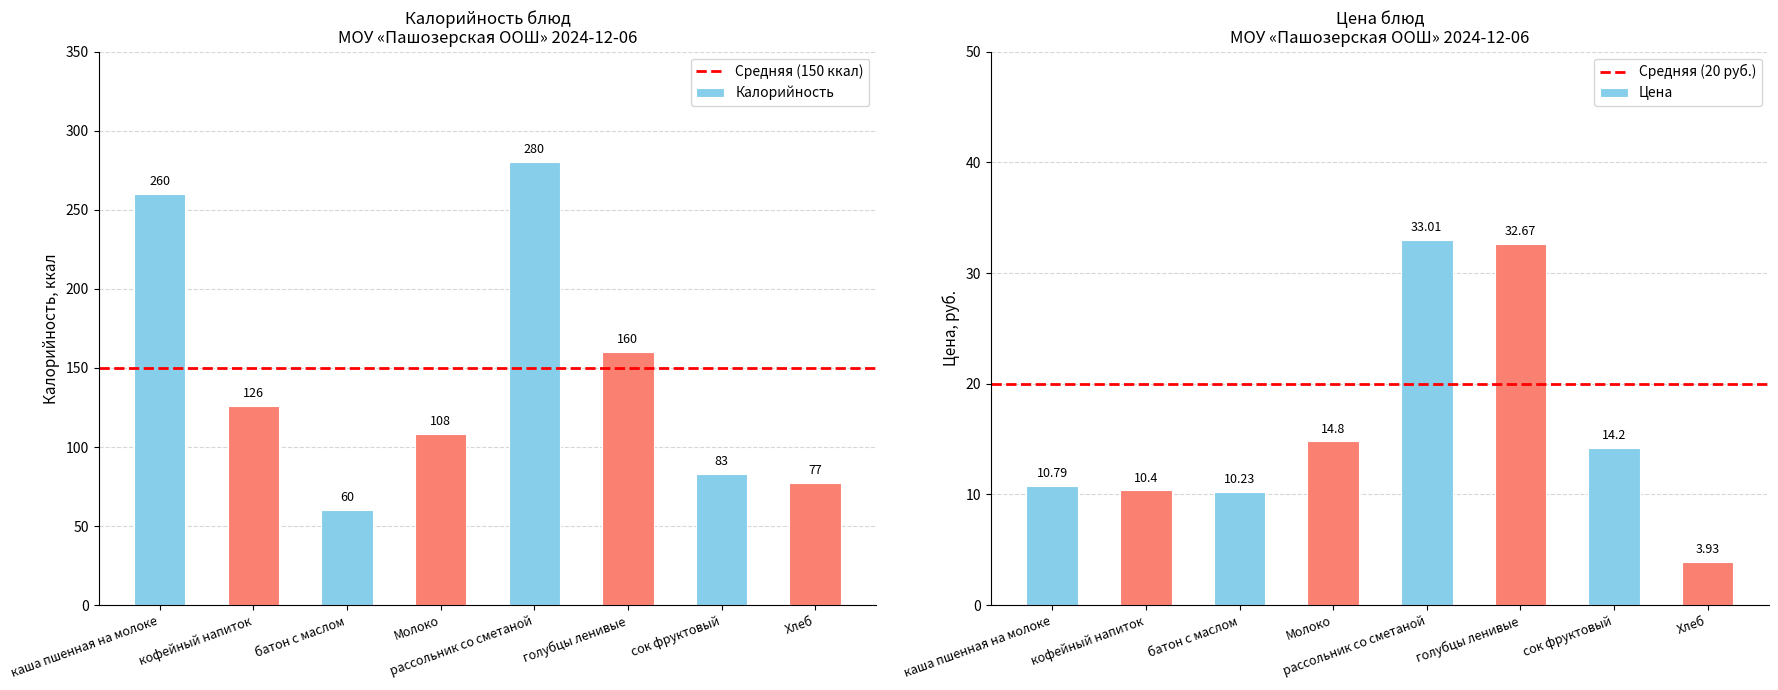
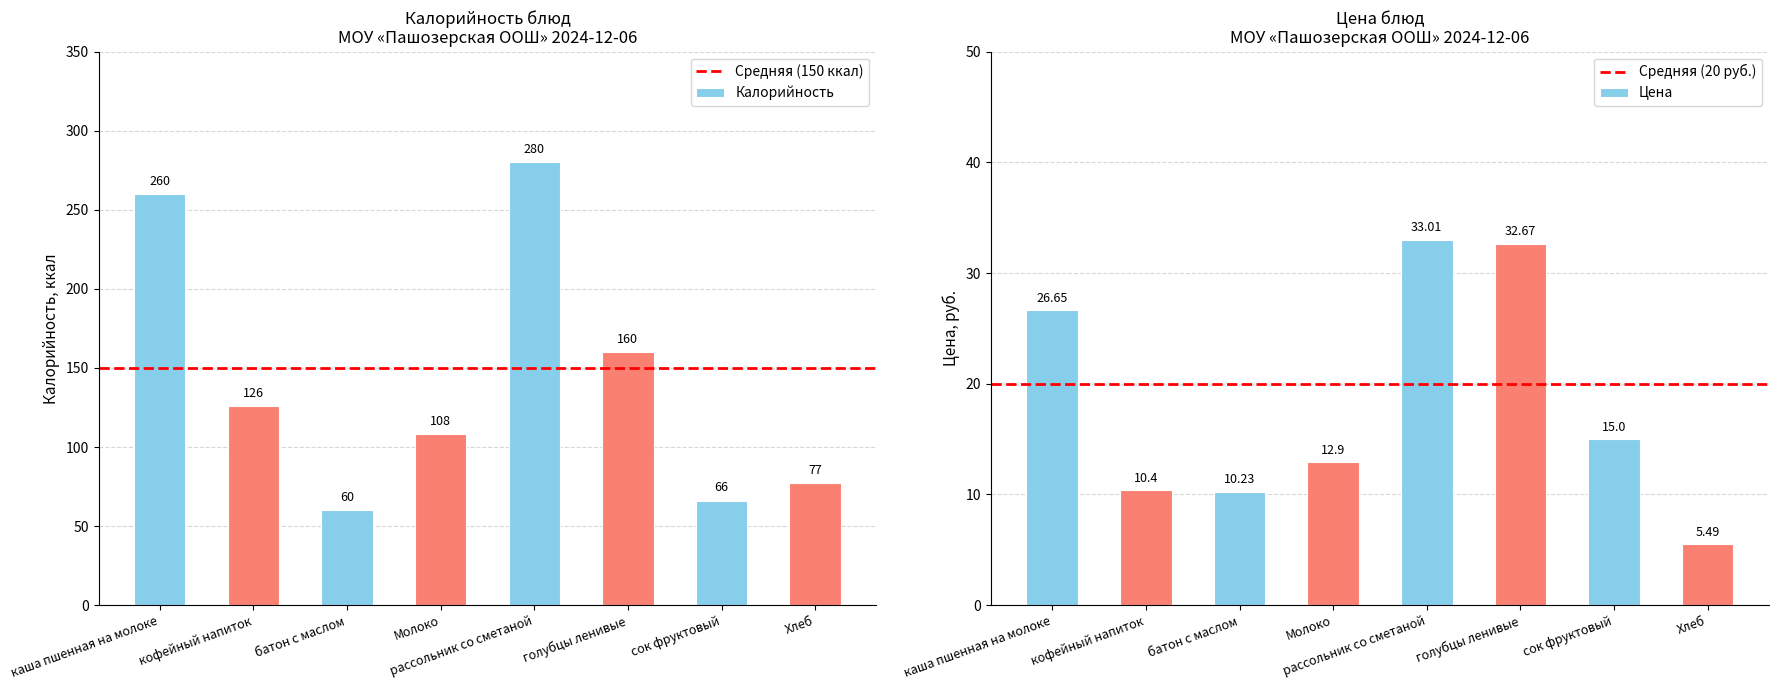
Калорийность блюд МОУ «Пашозерская ООШ» 2024-12-06, сок фруктовый: 83 -> 66
Цена блюд МОУ «Пашозерская ООШ» 2024-12-06, каша пшенная на молоке: 10.79 -> 26.65
Цена блюд МОУ «Пашозерская ООШ» 2024-12-06, Молоко: 14.8 -> 12.9
Цена блюд МОУ «Пашозерская ООШ» 2024-12-06, сок фруктовый: 14.2 -> 15.0
Цена блюд МОУ «Пашозерская ООШ» 2024-12-06, Хлеб: 3.93 -> 5.49
